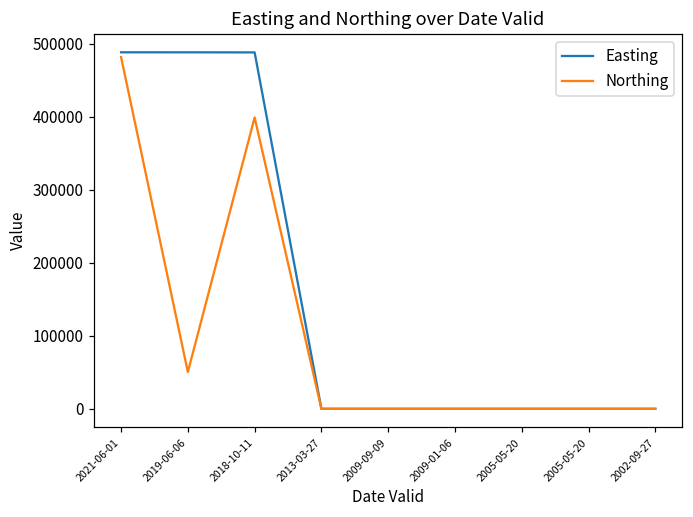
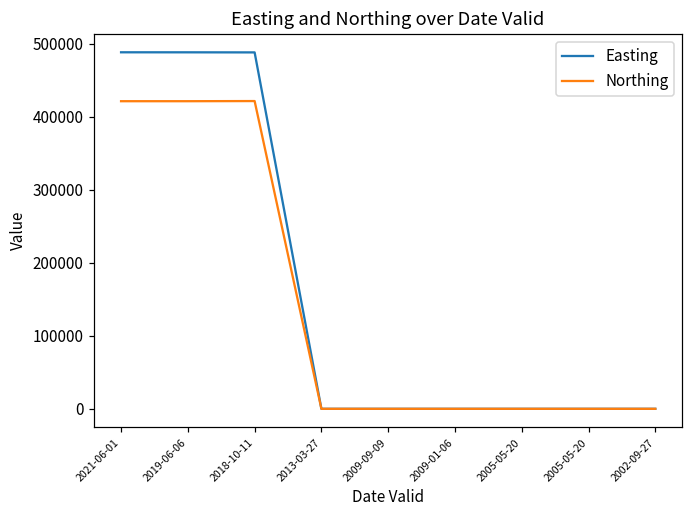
Northing, 2021-06-01: 480000 -> 420000
Northing, 2019-06-06: 50000 -> 420000
Northing, 2018-10-11: 400000 -> 420000
